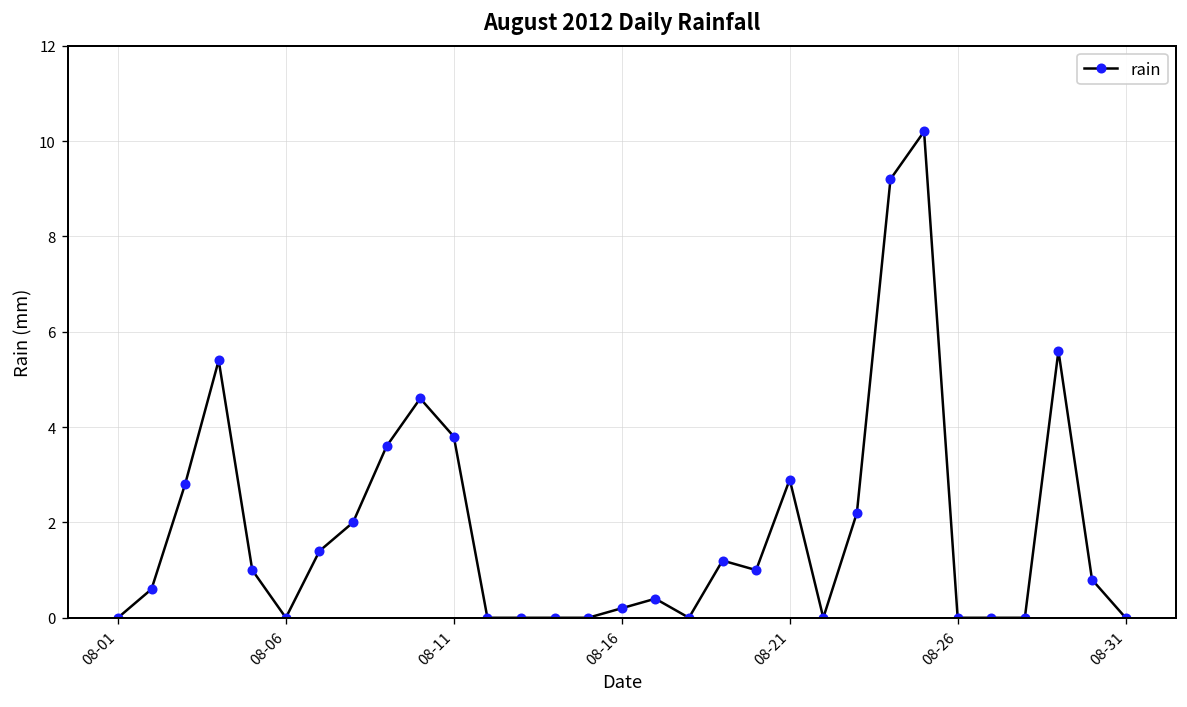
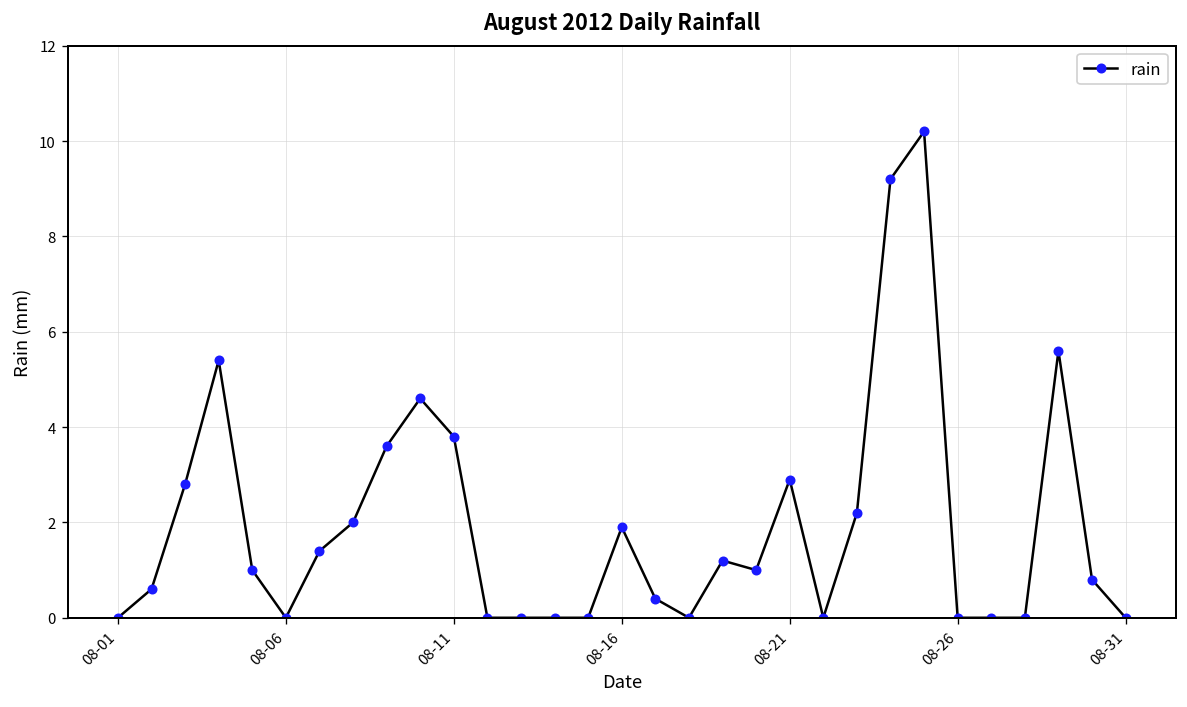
08-16: 0.2 -> 1.9
